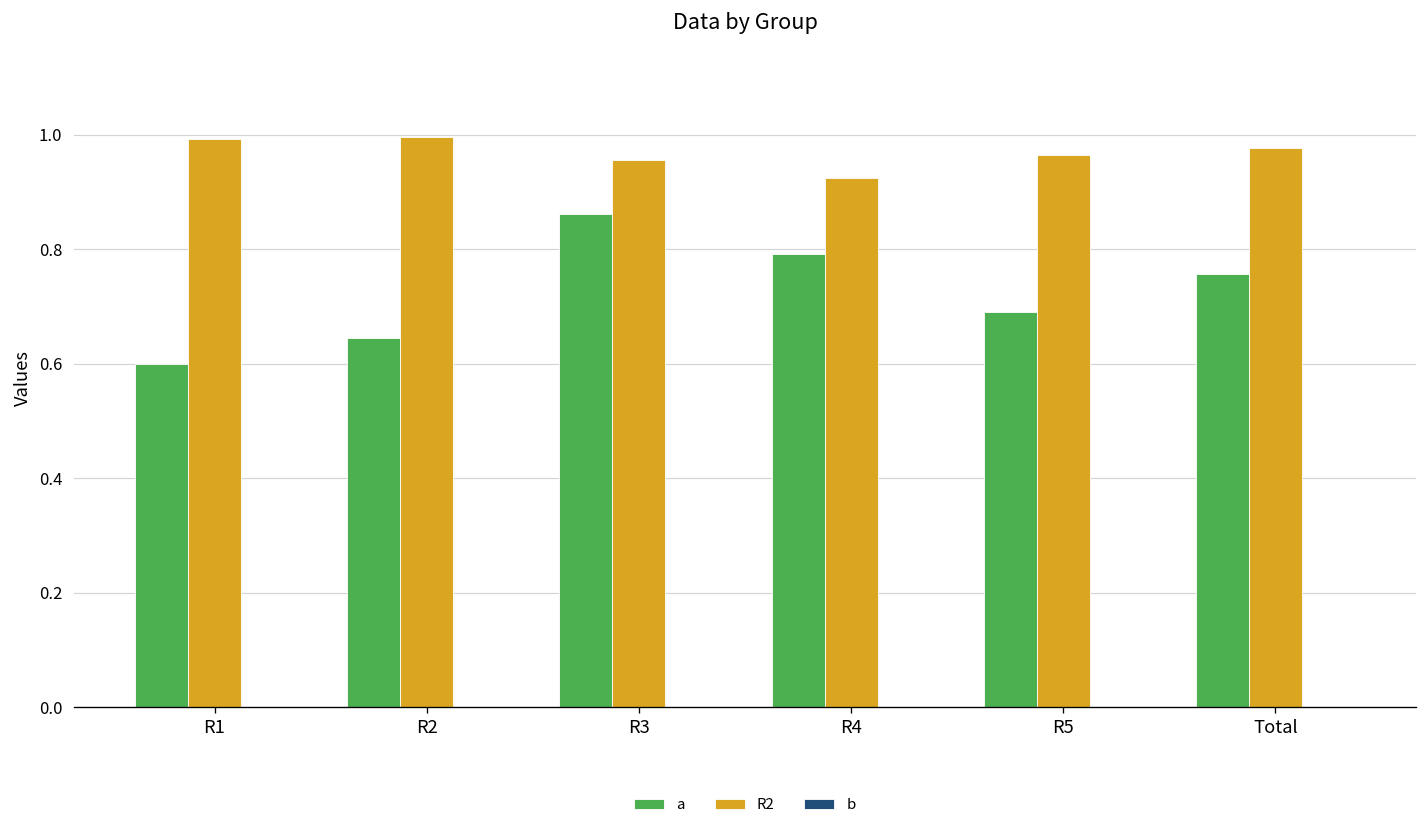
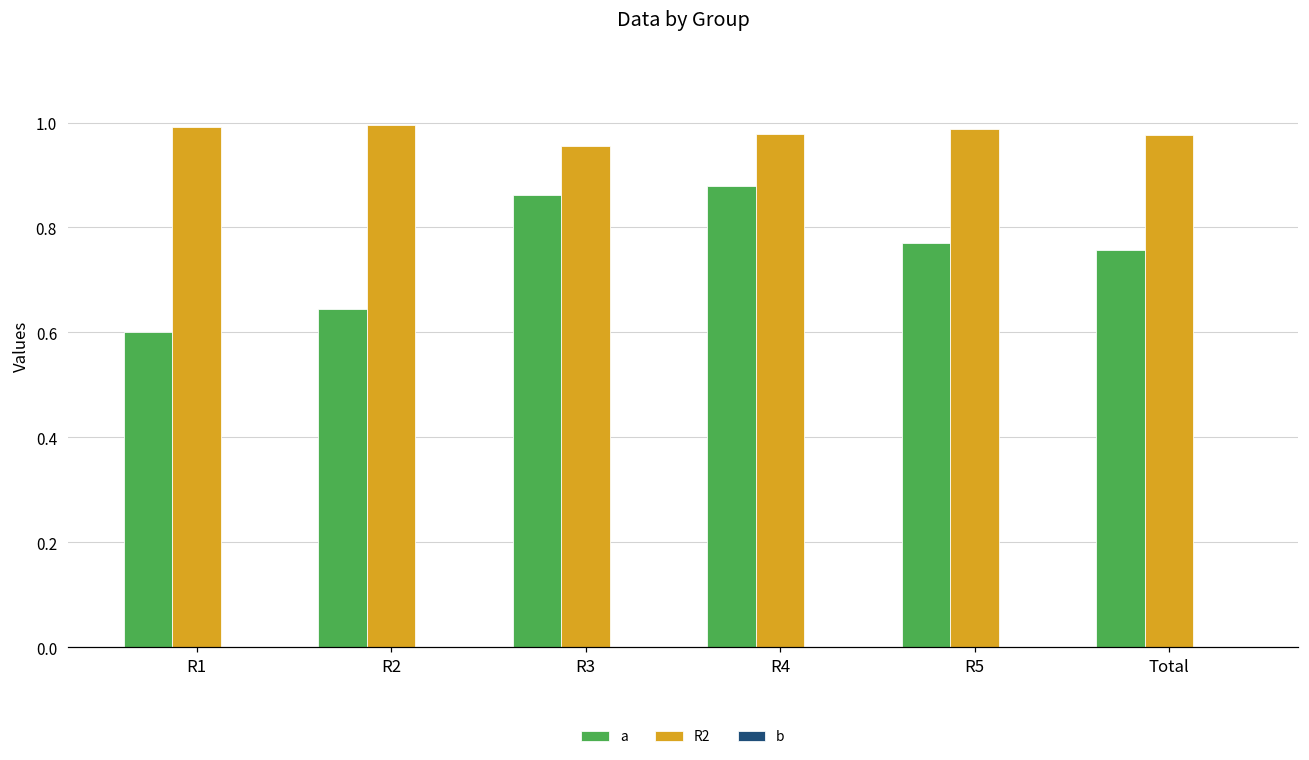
a, R4: 0.79 -> 0.88
R2, R4: 0.93 -> 0.98
a, R5: 0.69 -> 0.77
R2, R5: 0.96 -> 0.99
